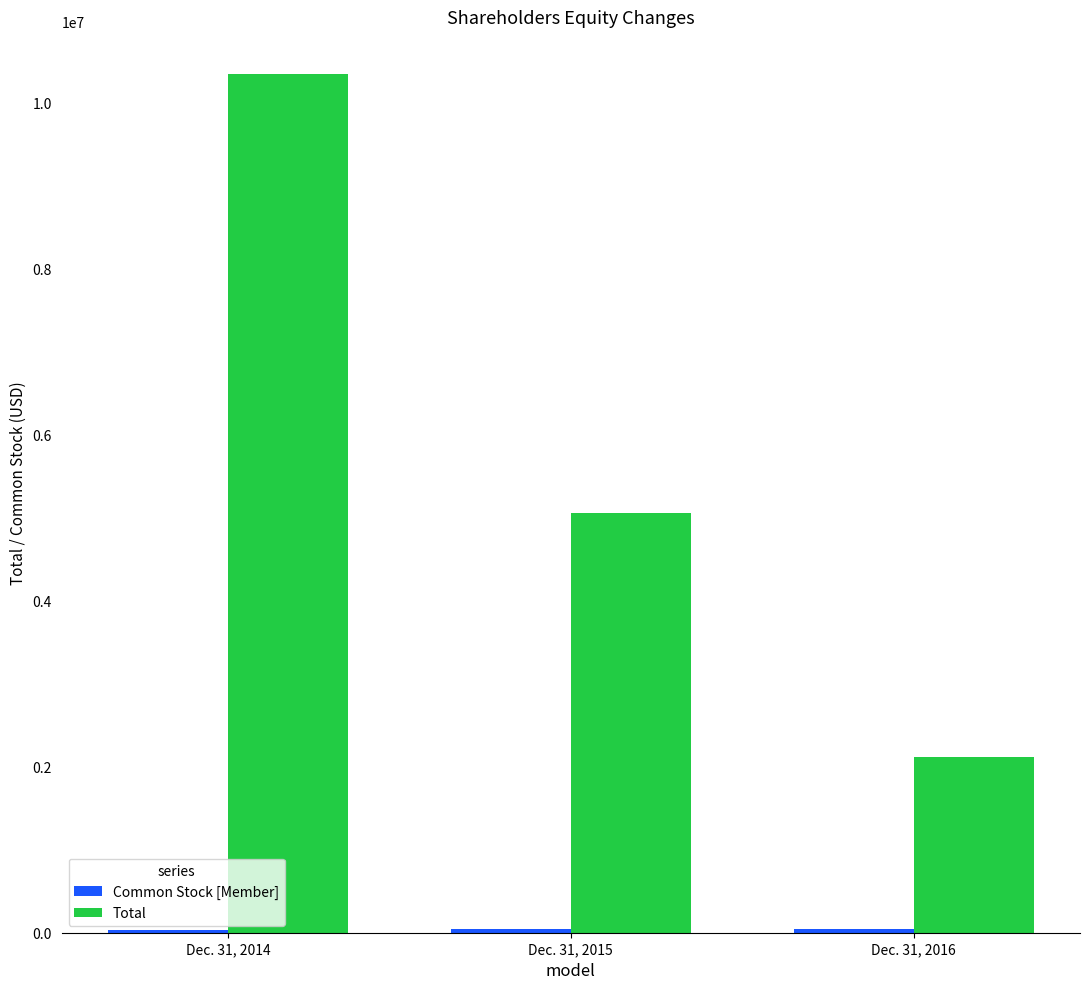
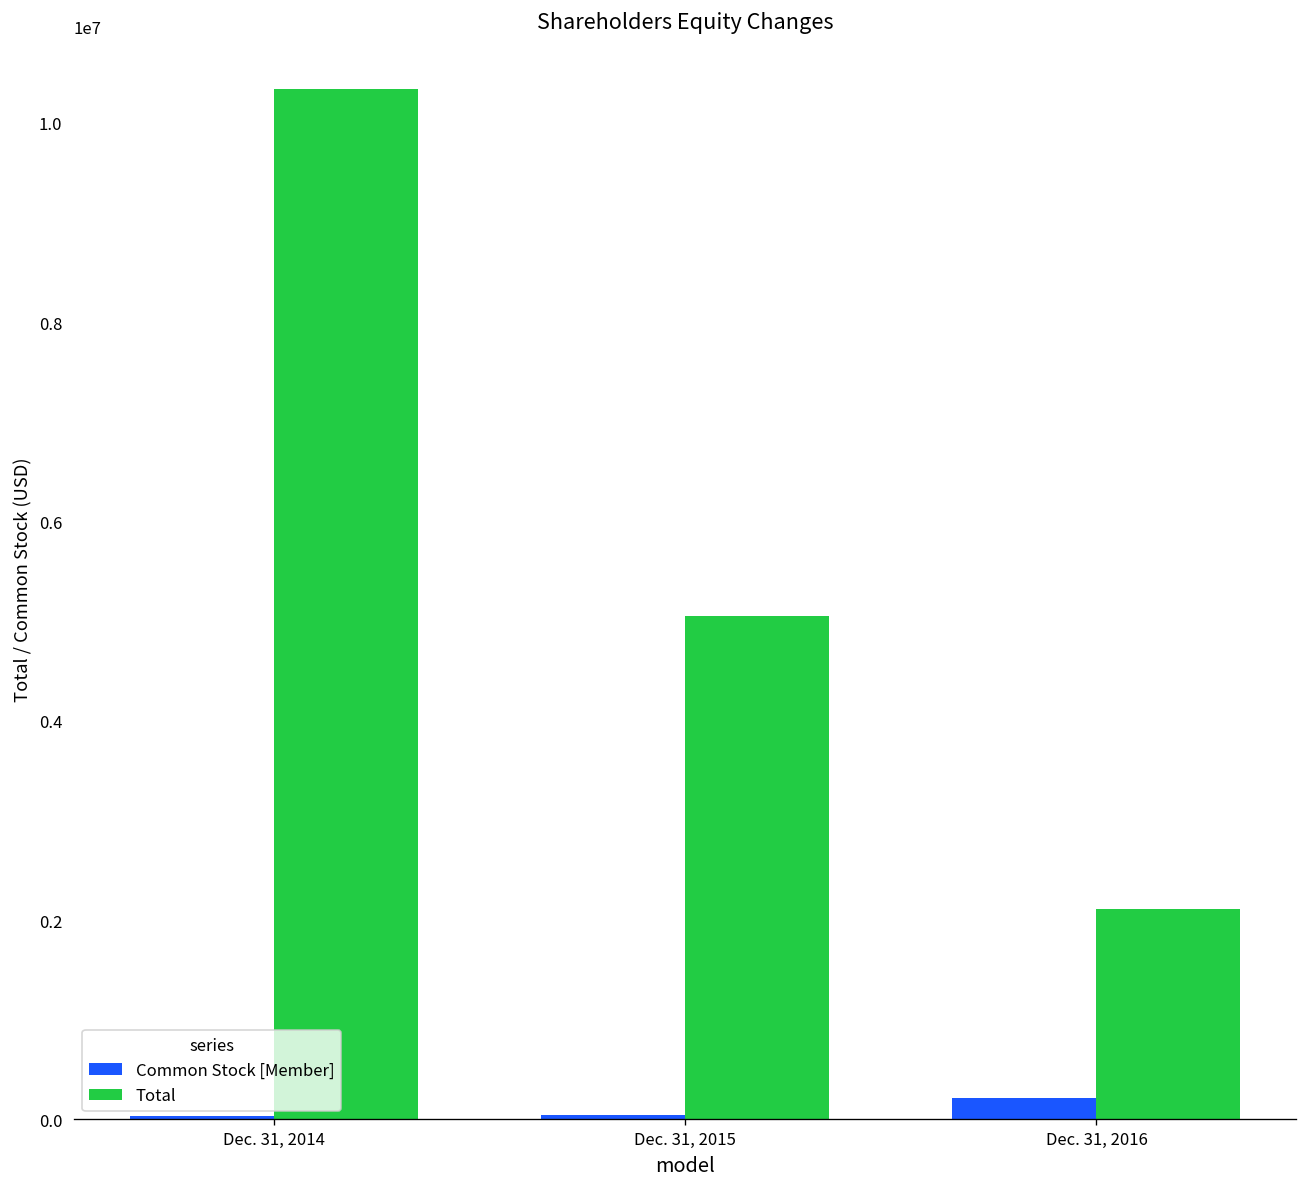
Common Stock [Member], Dec. 31, 2016: 0 -> 200000
